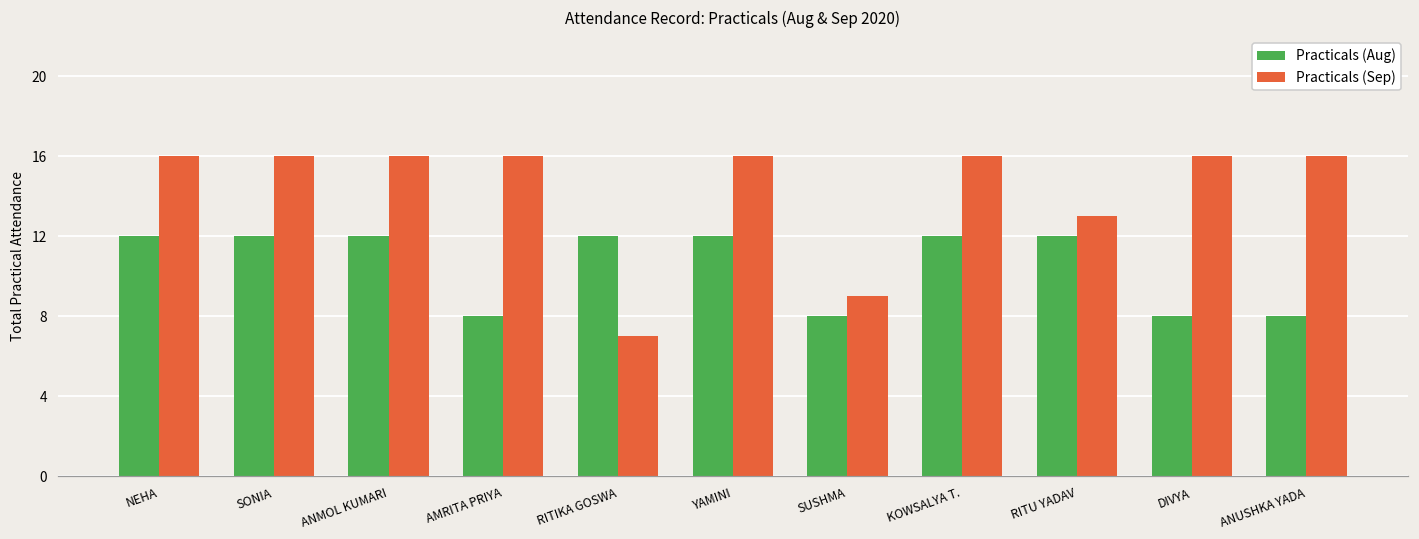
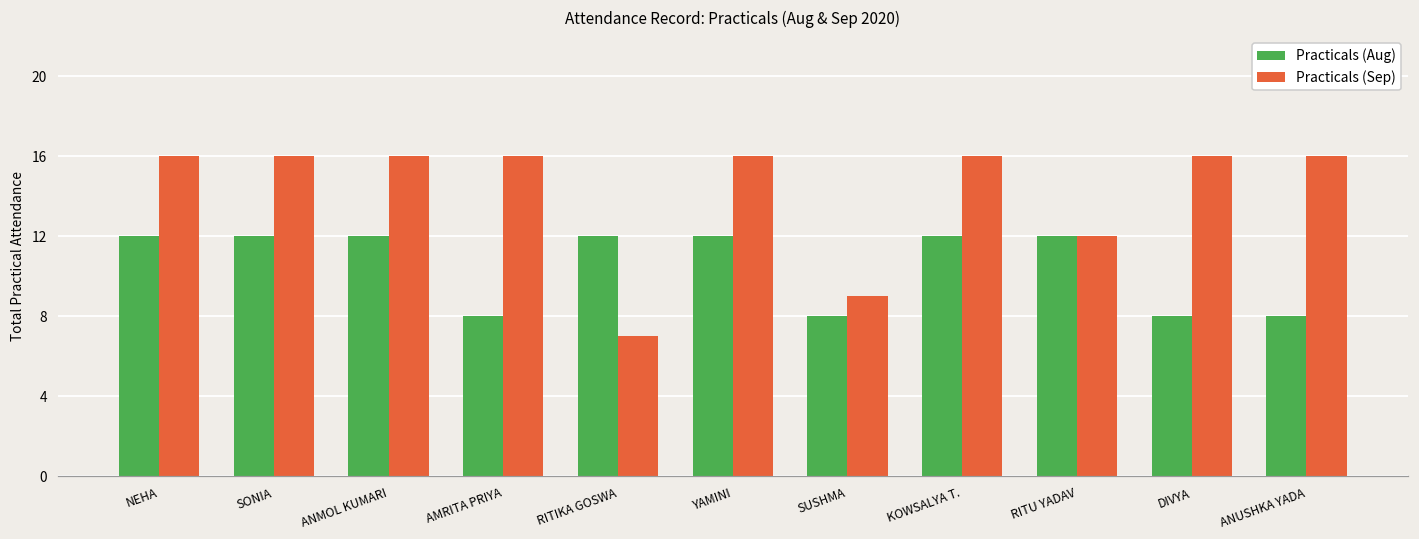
Practicals (Sep), RITU YADAV: 13 -> 12
